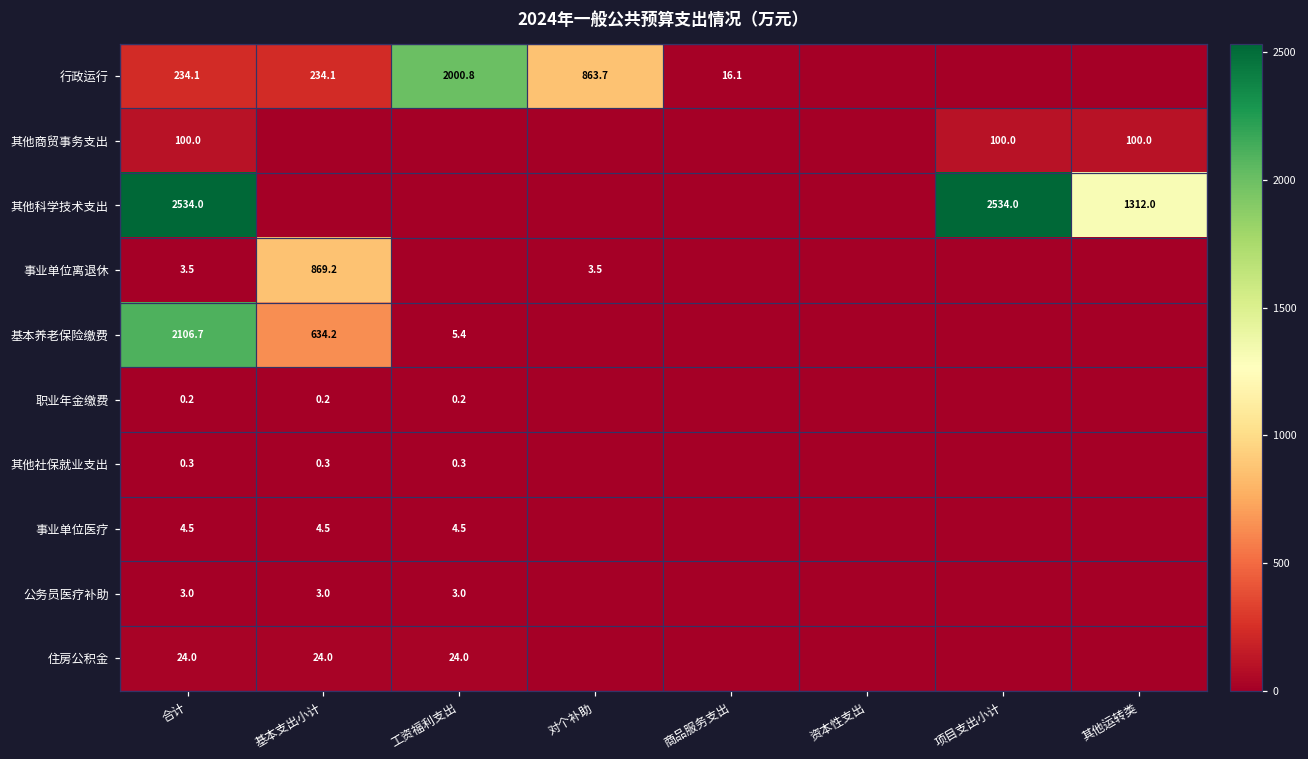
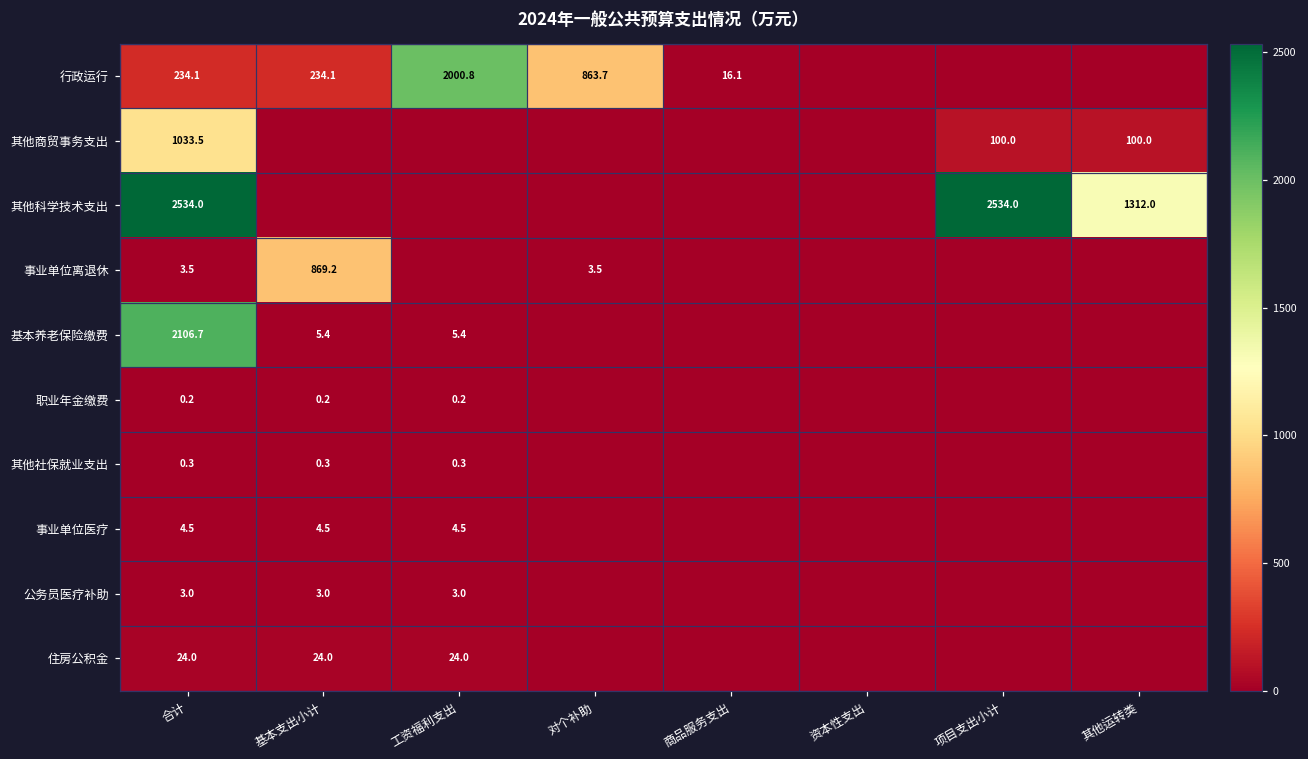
其他商贸事务支出, 合计: 100.0 -> 1033.5
基本养老保险缴费, 基本支出小计: 634.2 -> 5.4
